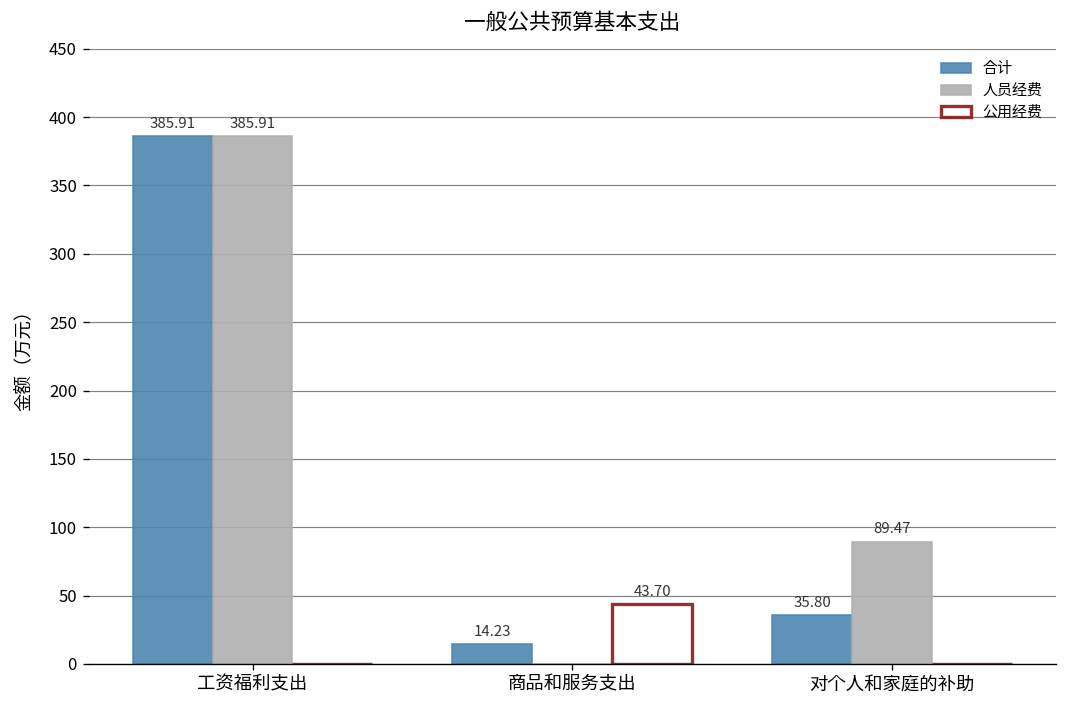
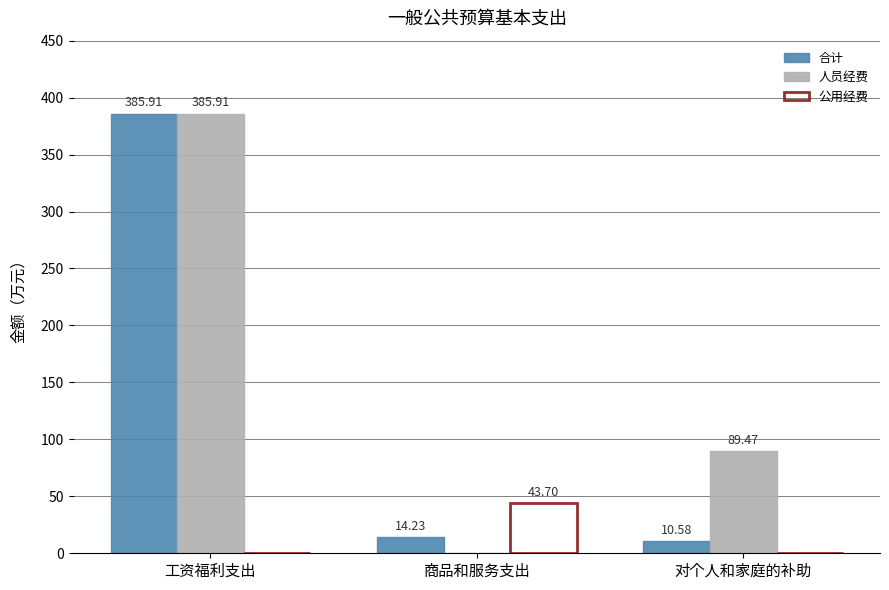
合计, 对个人和家庭的补助: 35.80 -> 10.58
